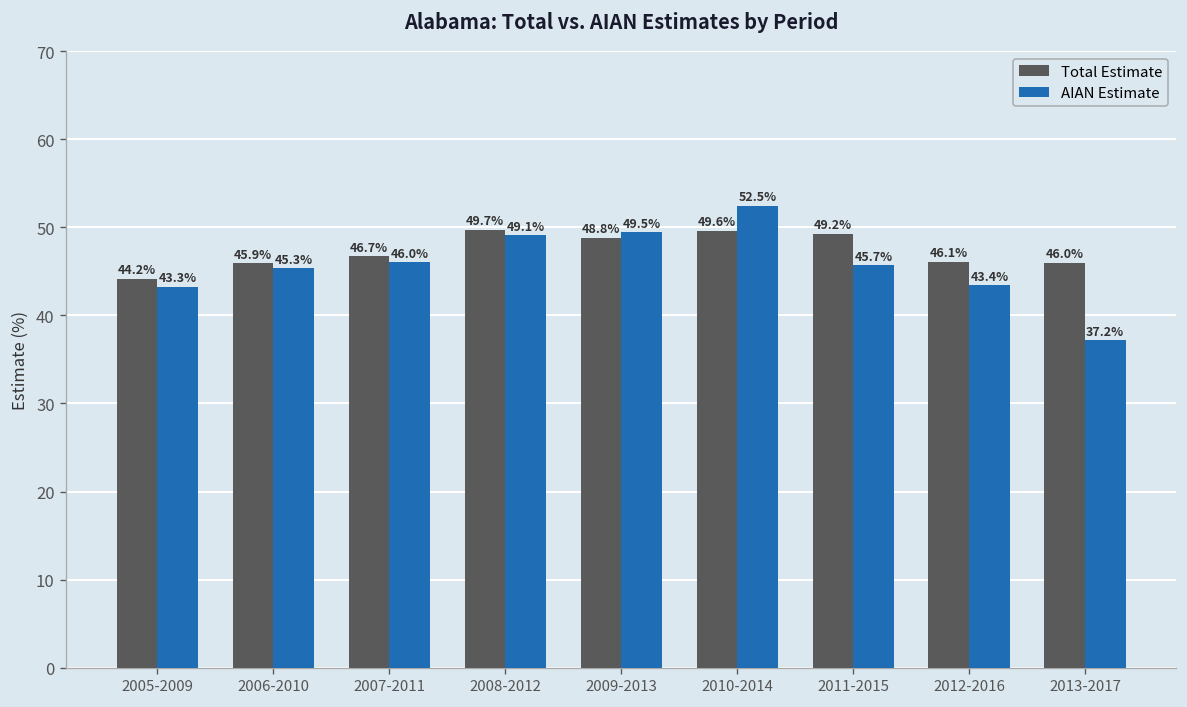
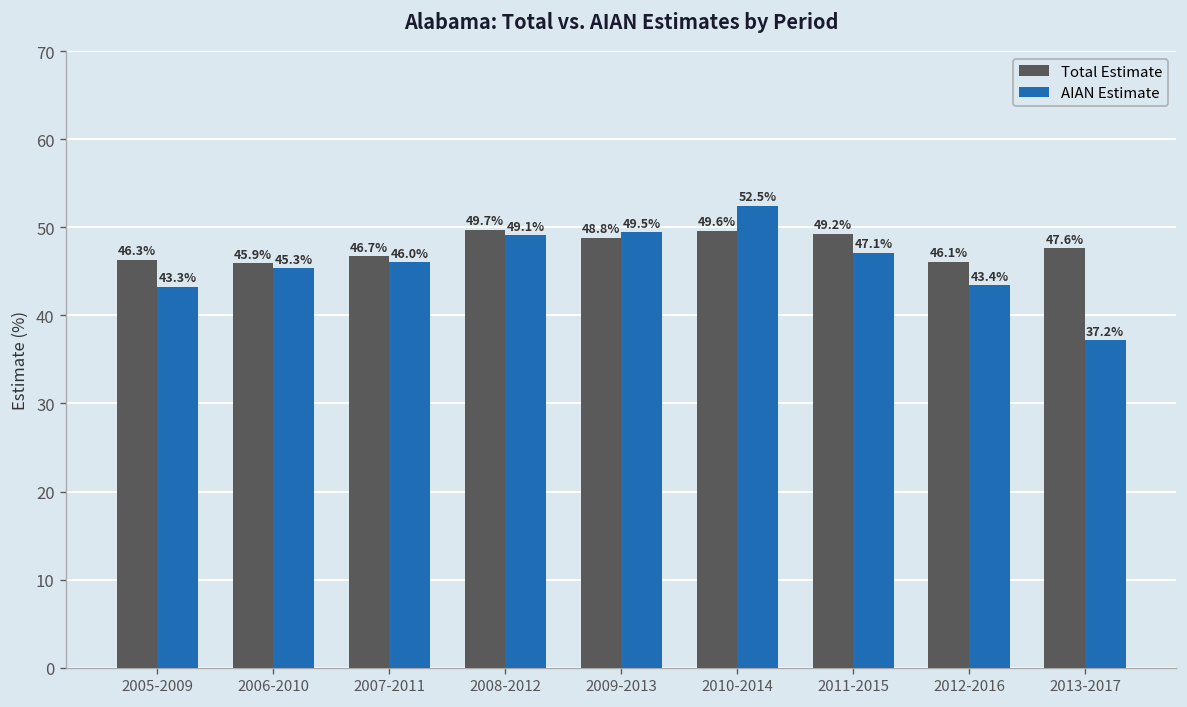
Total Estimate, 2005-2009: 44.2% -> 46.3%
AIAN Estimate, 2011-2015: 45.7% -> 47.1%
Total Estimate, 2013-2017: 46.0% -> 47.6%
